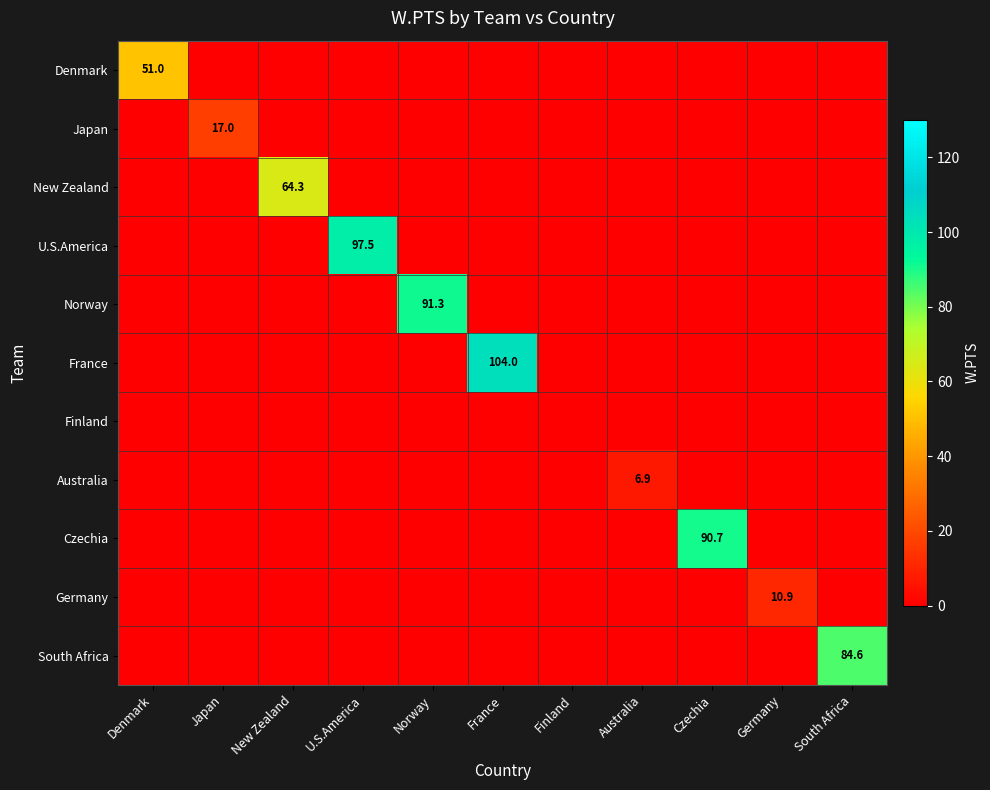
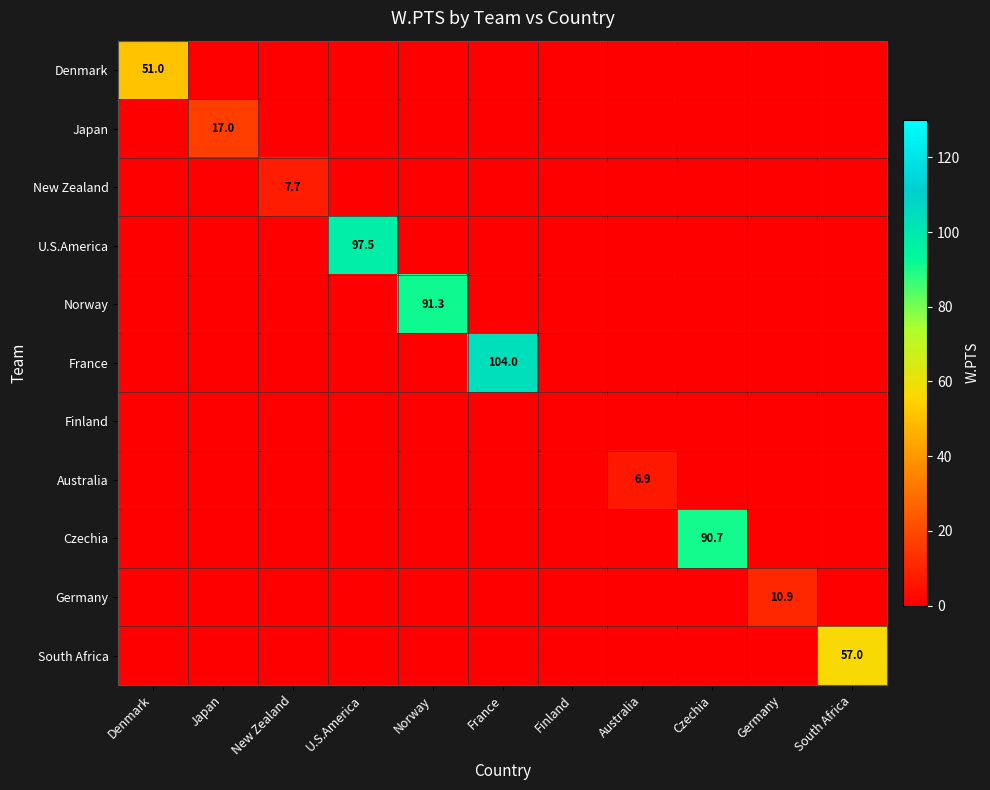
New Zealand, New Zealand: 64.3 -> 7.7
South Africa, South Africa: 84.6 -> 57.0
